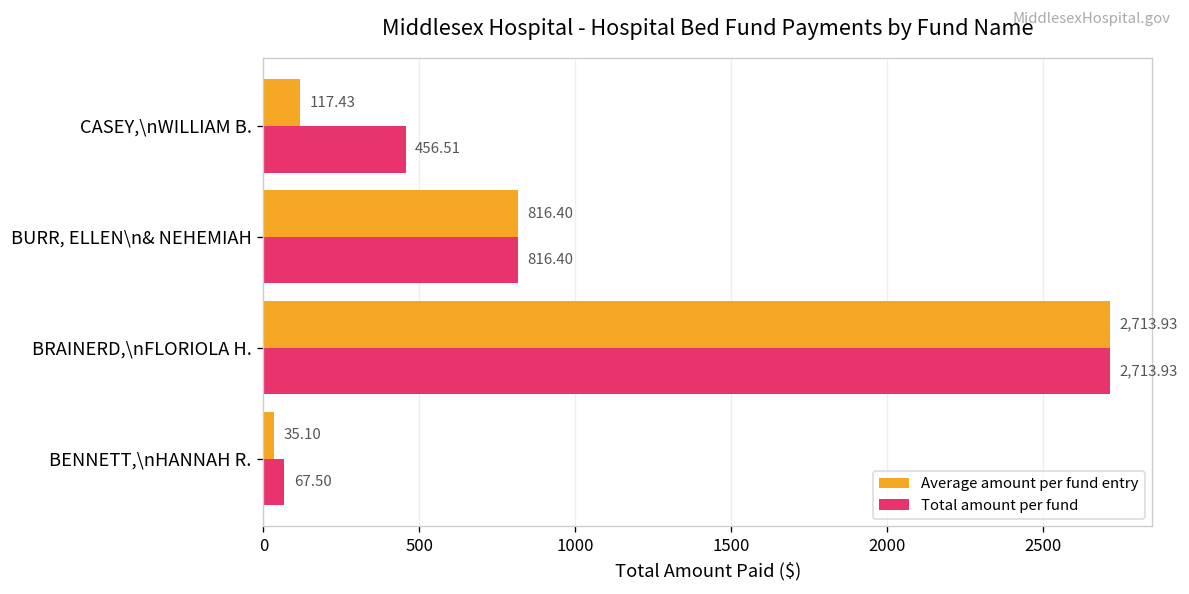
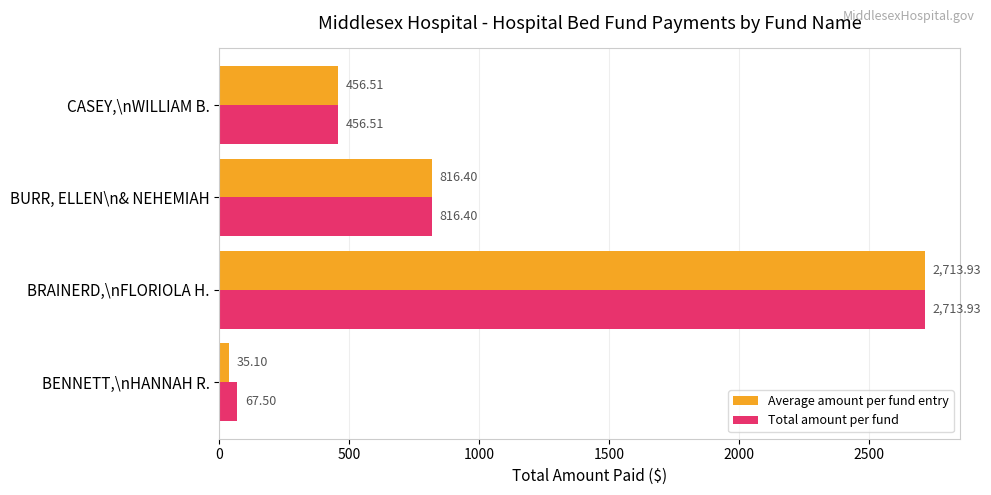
Average amount per fund entry, CASEY,\nWILLIAM B.: 117.43 -> 456.51
